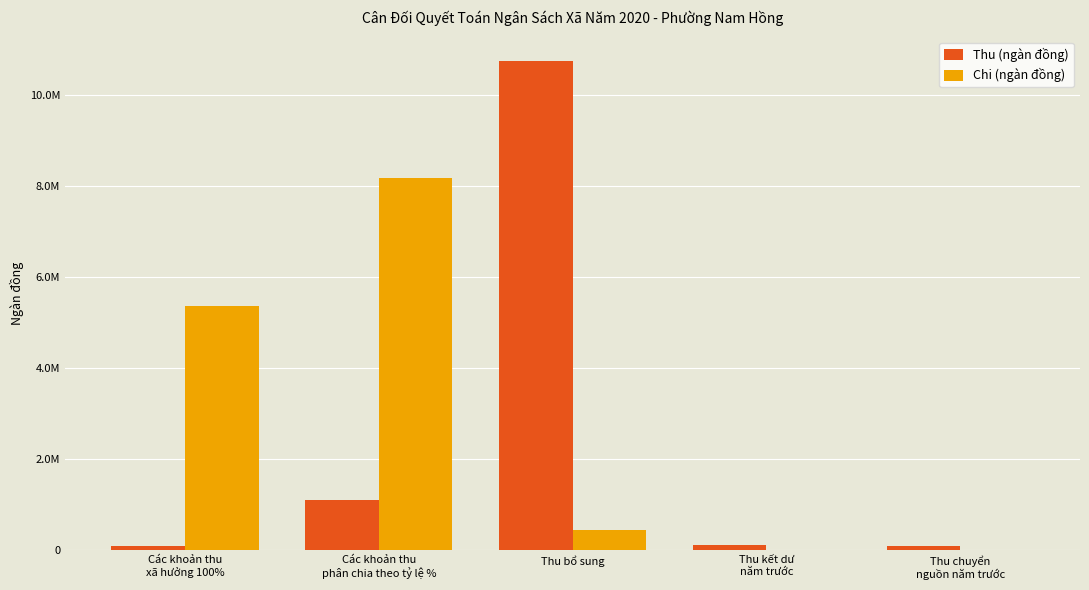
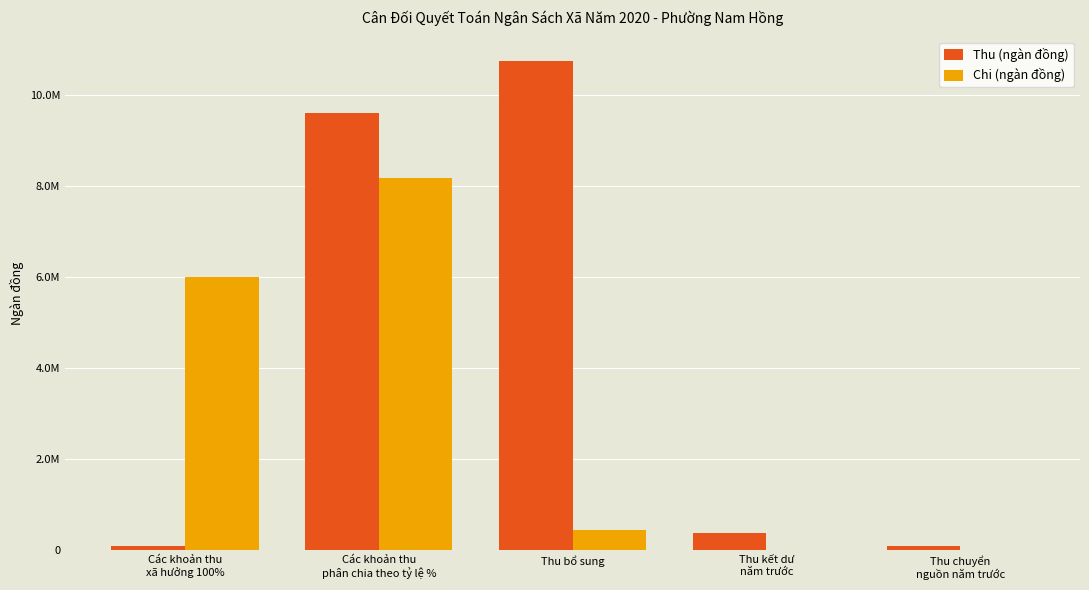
Chi (ngàn đồng), Các khoản thu xã hưởng 100%: 5400000 -> 6000000
Thu (ngàn đồng), Các khoản thu phân chia theo tỷ lệ %: 1100000 -> 9600000
Thu (ngàn đồng), Thu kết dư năm trước: 100000 -> 400000
